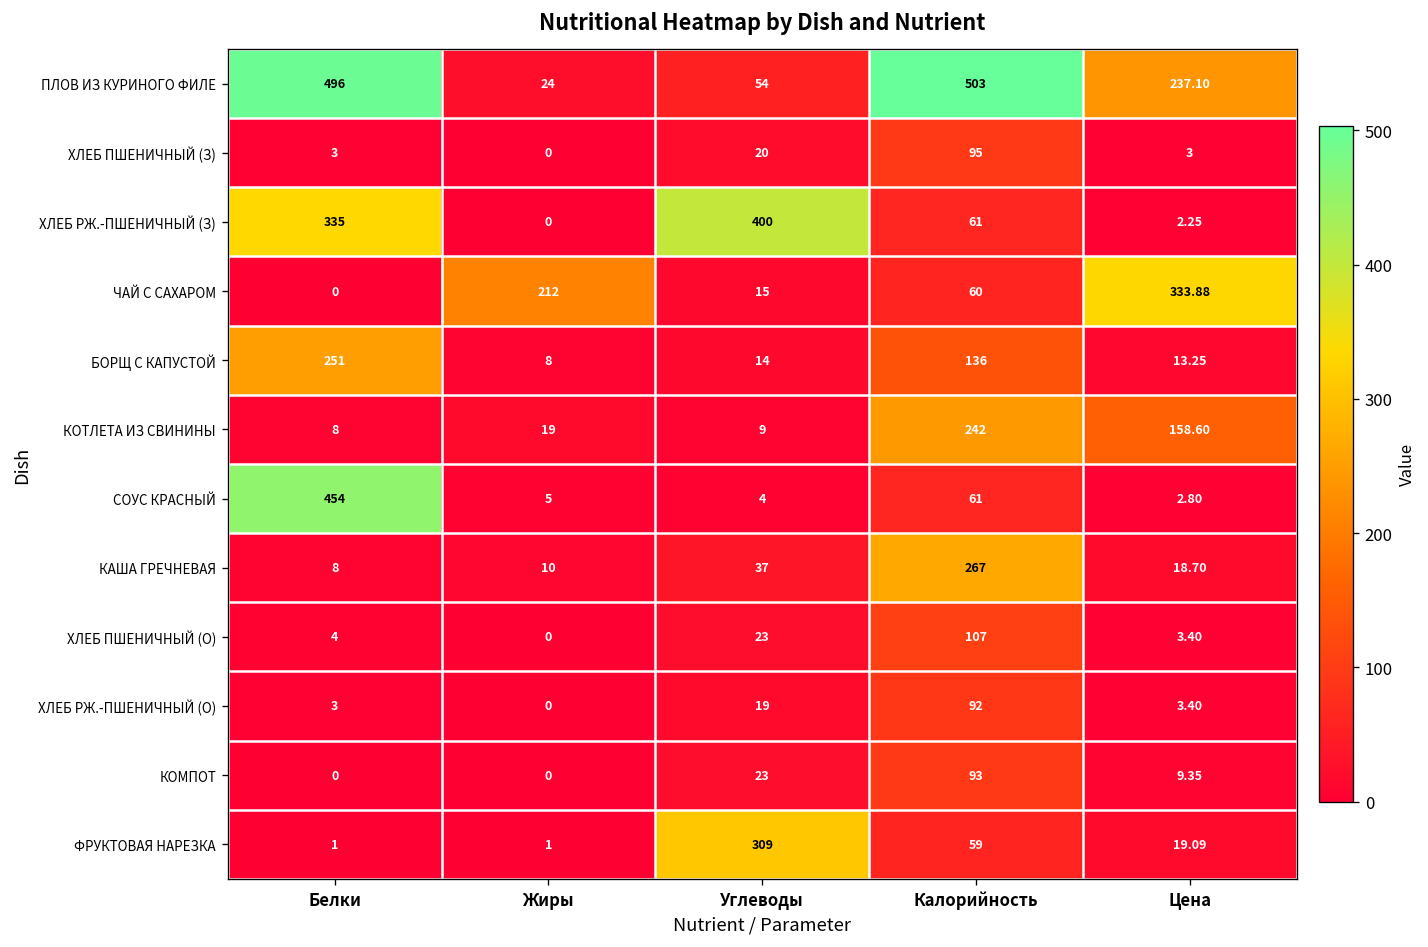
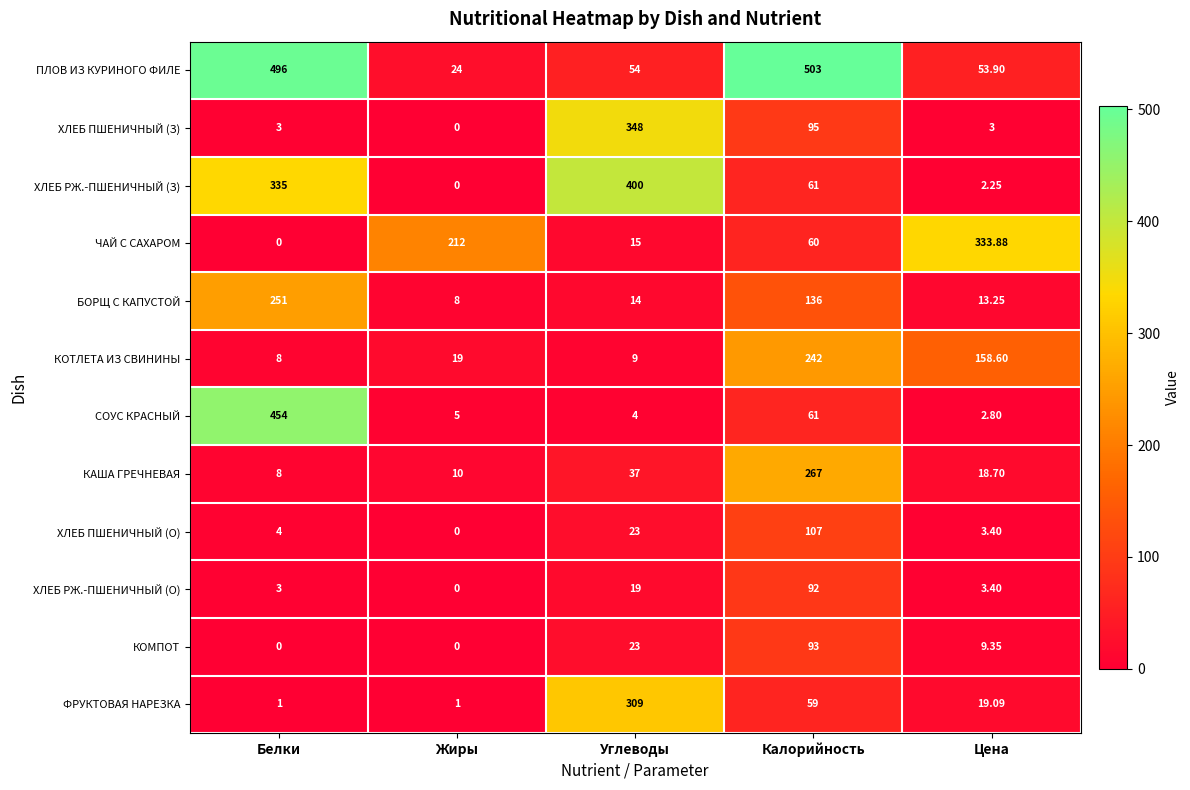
ПЛОВ ИЗ КУРИНОГО ФИЛЕ, Цена: 237.10 -> 53.90
ХЛЕБ ПШЕНИЧНЫЙ (З), Углеводы: 20 -> 348
